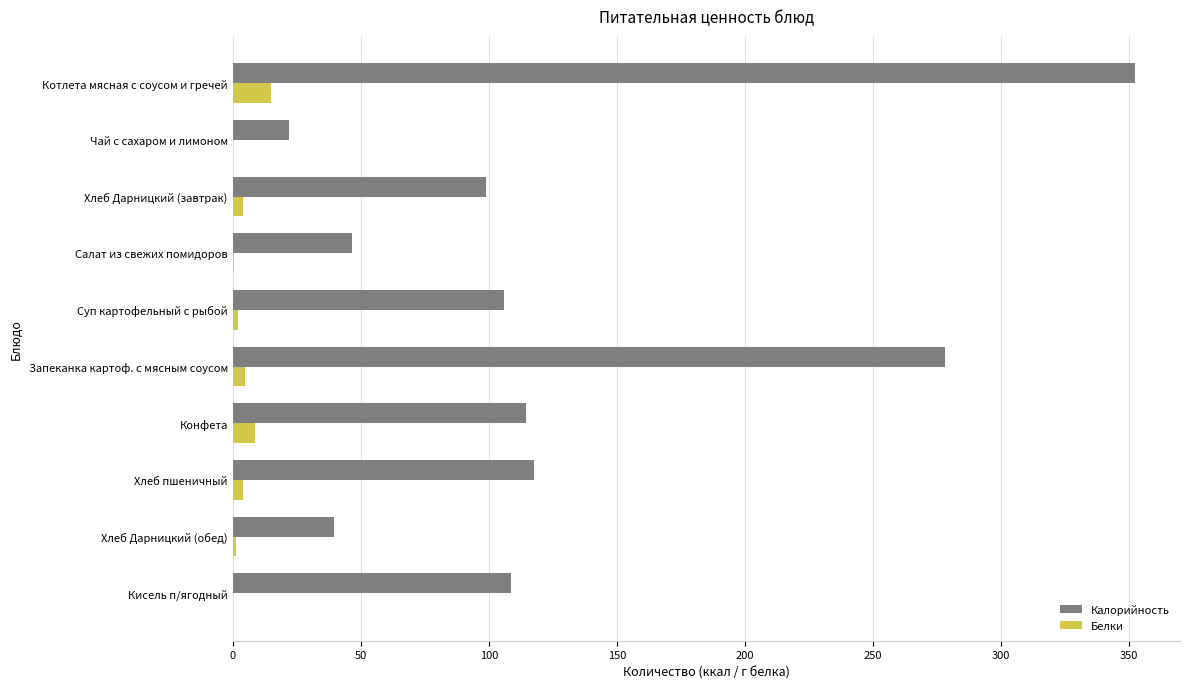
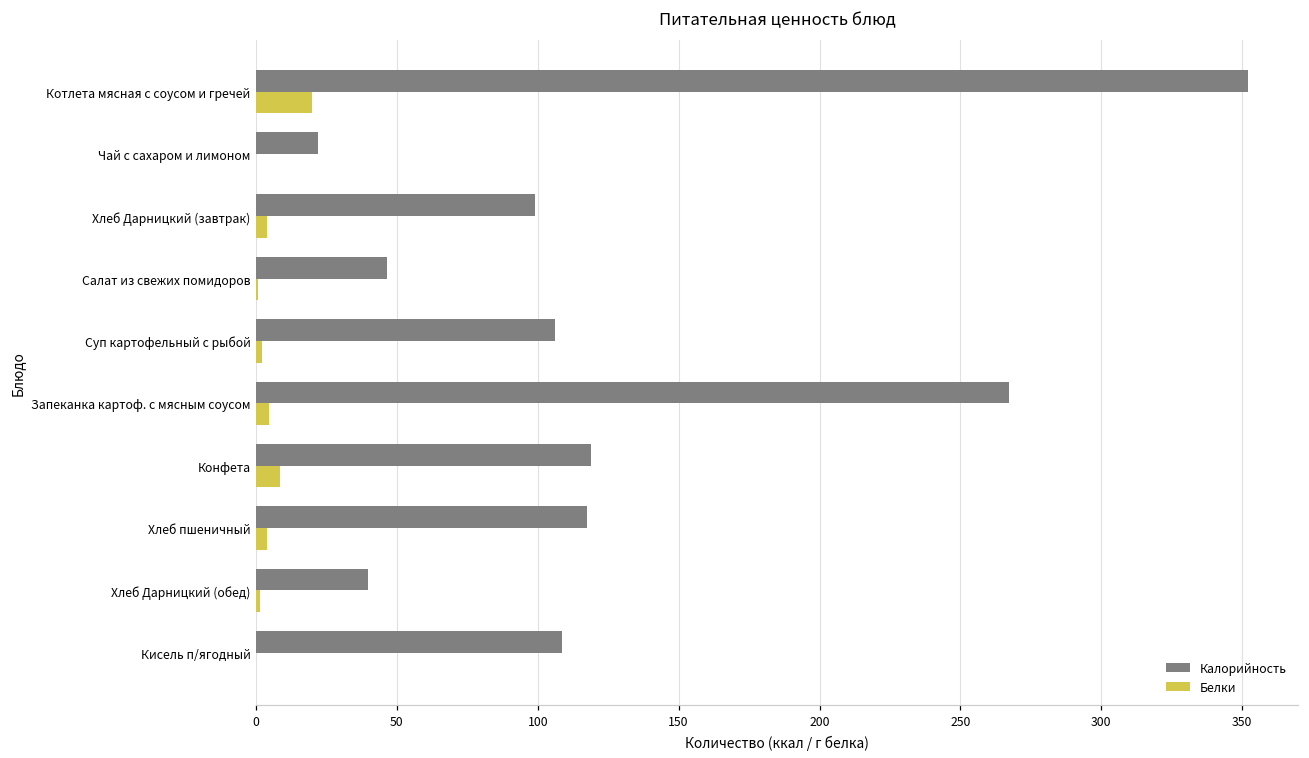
Белки, Котлета мясная с соусом и гречей: 15 -> 20
Калорийность, Запеканка картоф. с мясным соусом: 278 -> 267
Калорийность, Конфета: 115 -> 119
